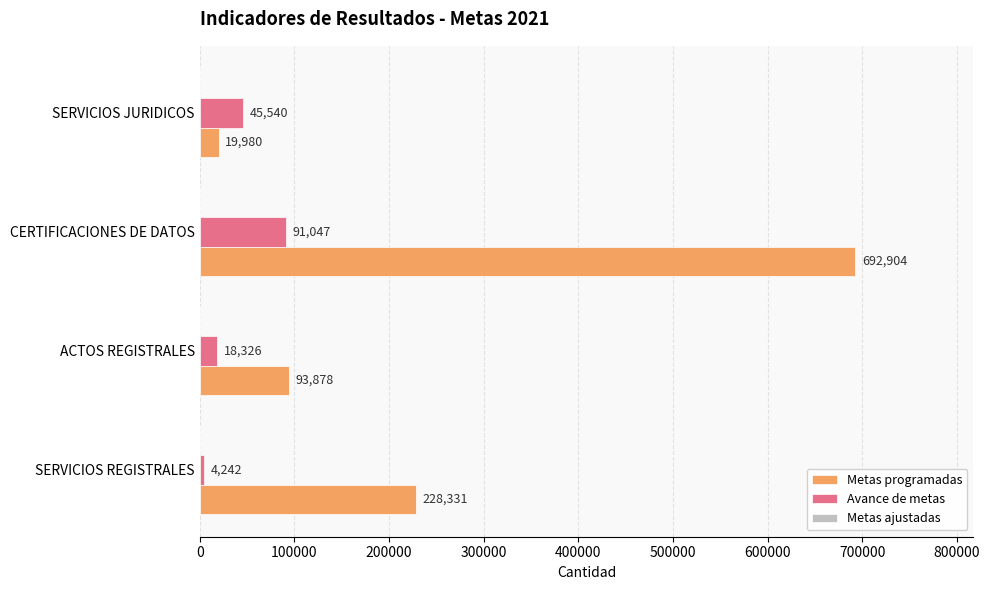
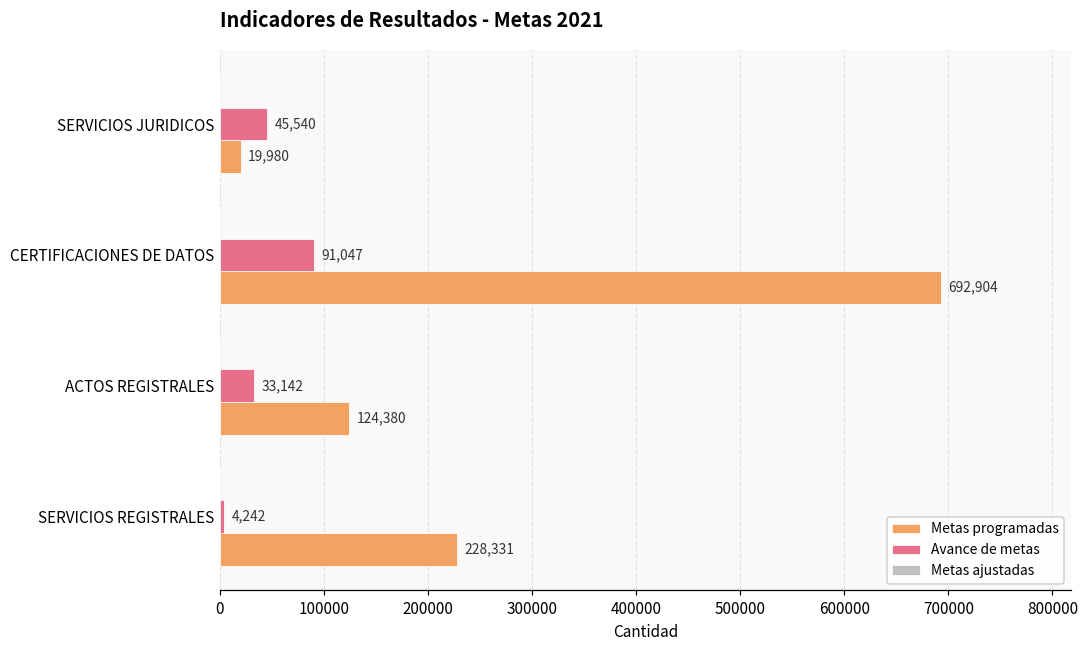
Avance de metas, ACTOS REGISTRALES: 18,326 -> 33,142
Metas programadas, ACTOS REGISTRALES: 93,878 -> 124,380
